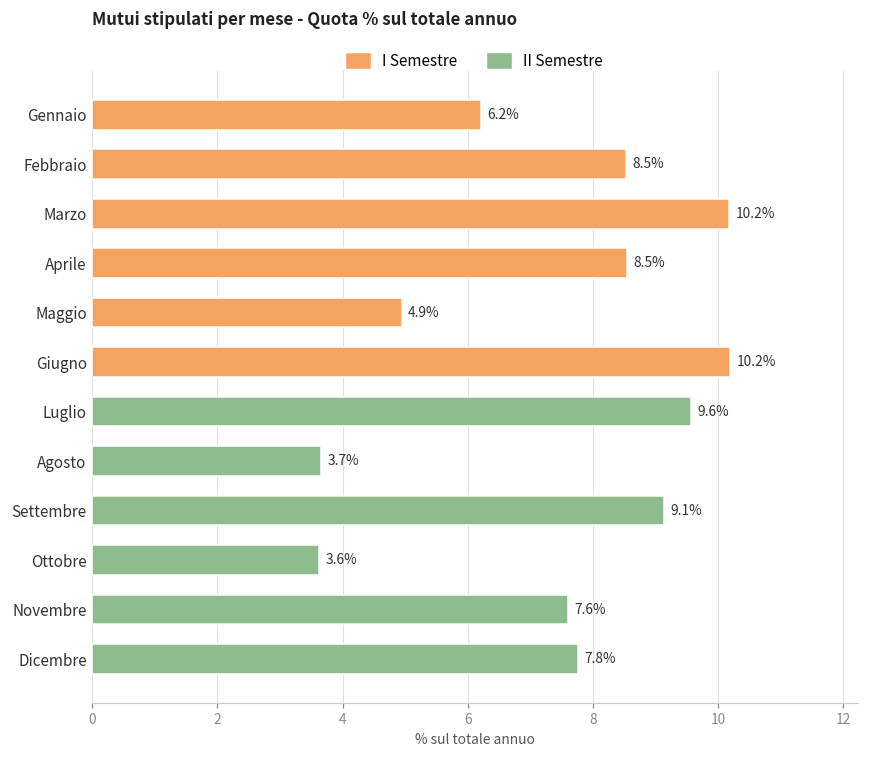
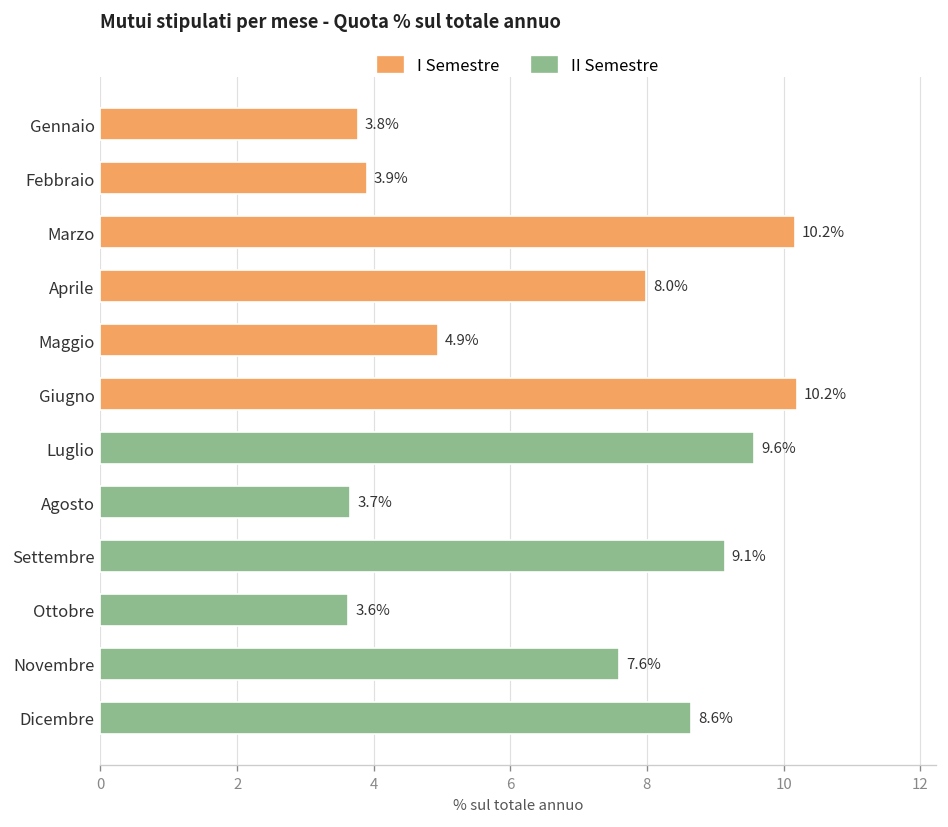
Gennaio: 6.2% -> 3.8%
Febbraio: 8.5% -> 3.9%
Aprile: 8.5% -> 8.0%
Dicembre: 7.8% -> 8.6%
